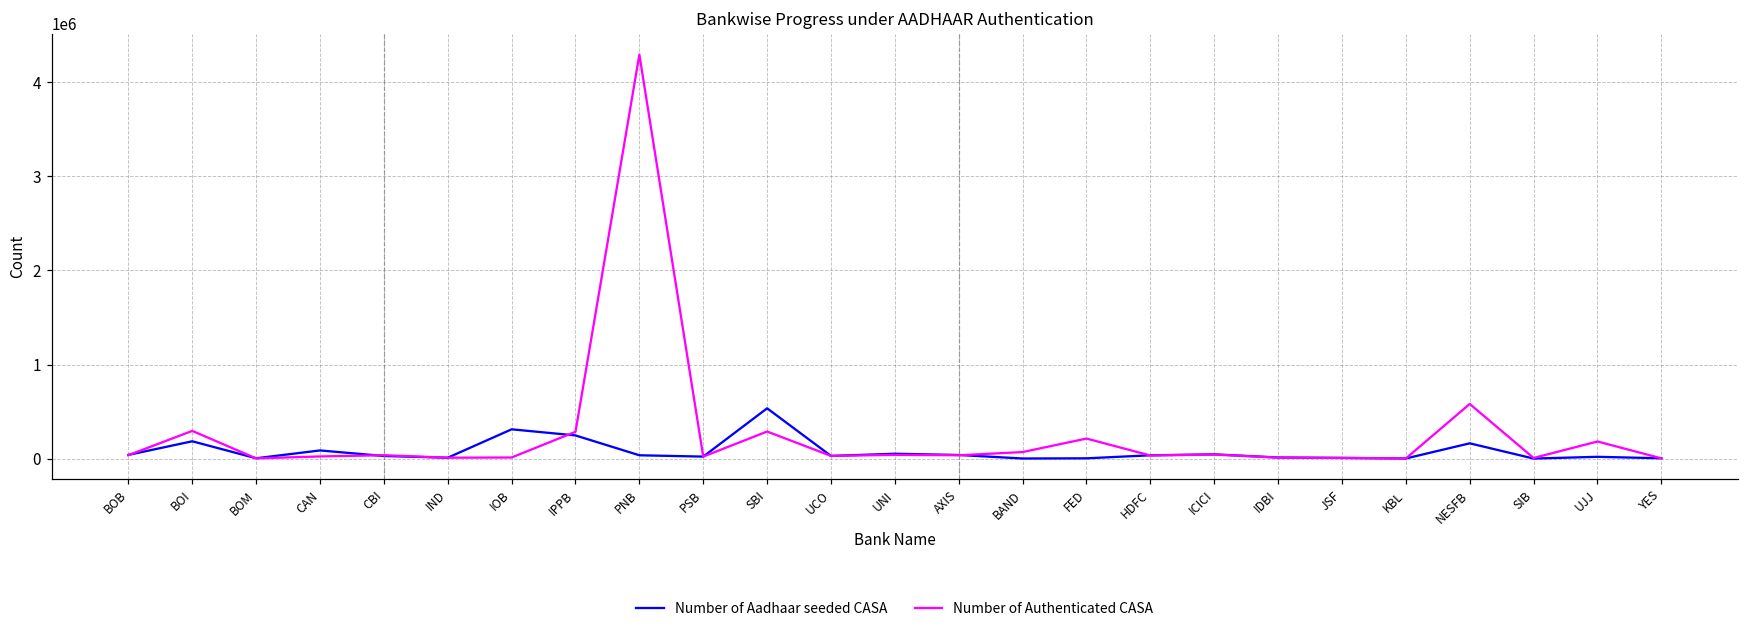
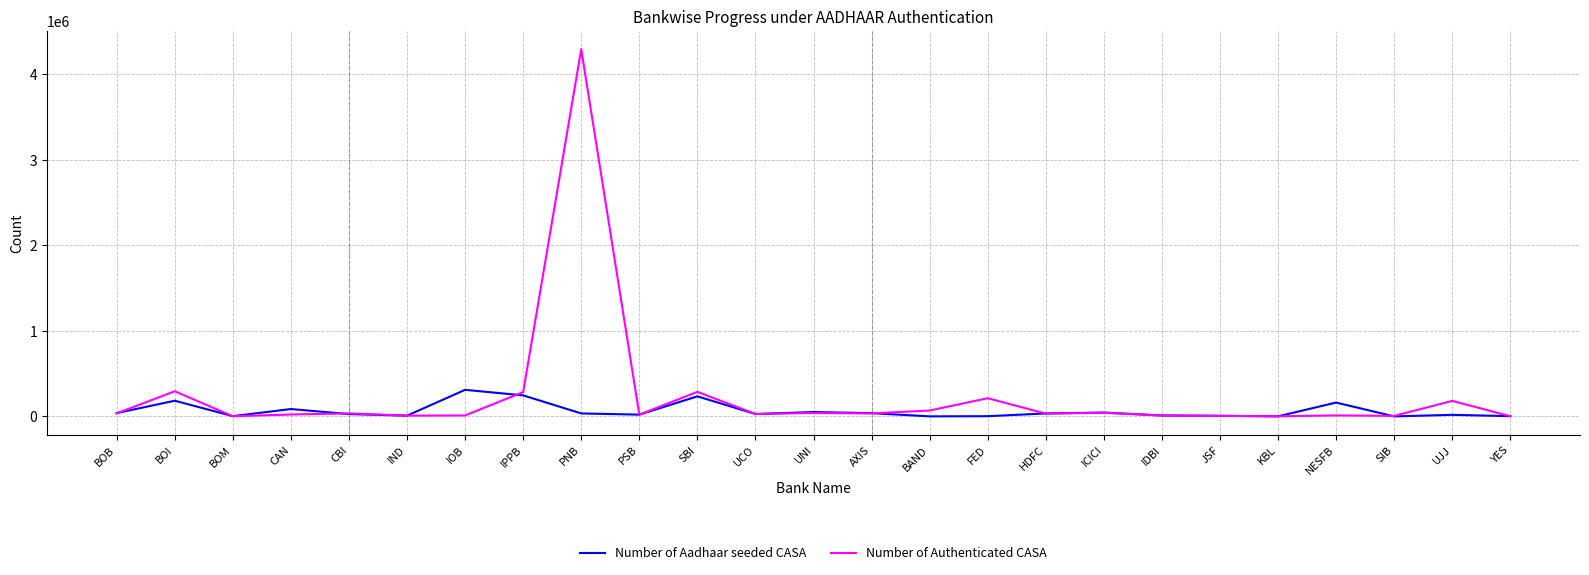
Number of Aadhaar seeded CASA, SBI: 500000 -> 200000
Number of Authenticated CASA, NESFB: 600000 -> 0
